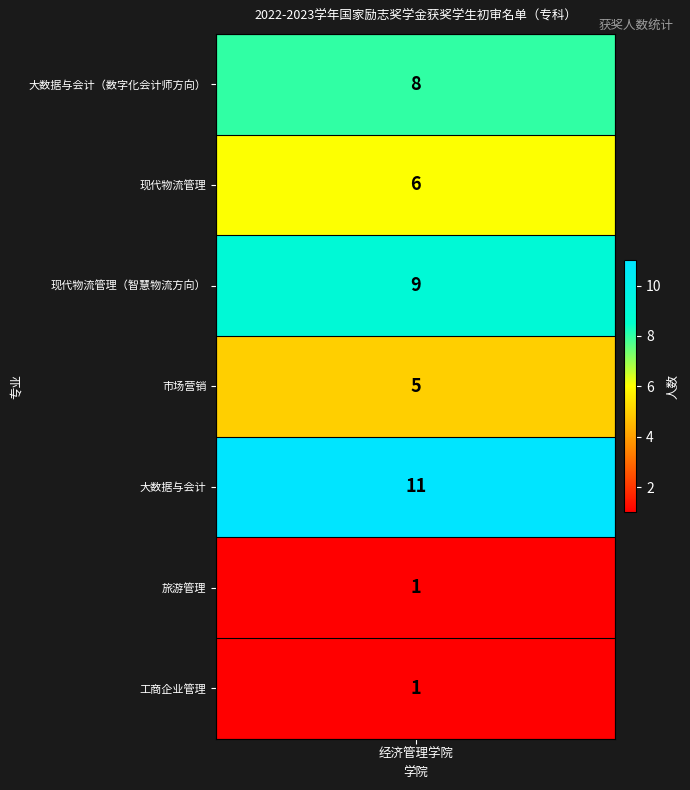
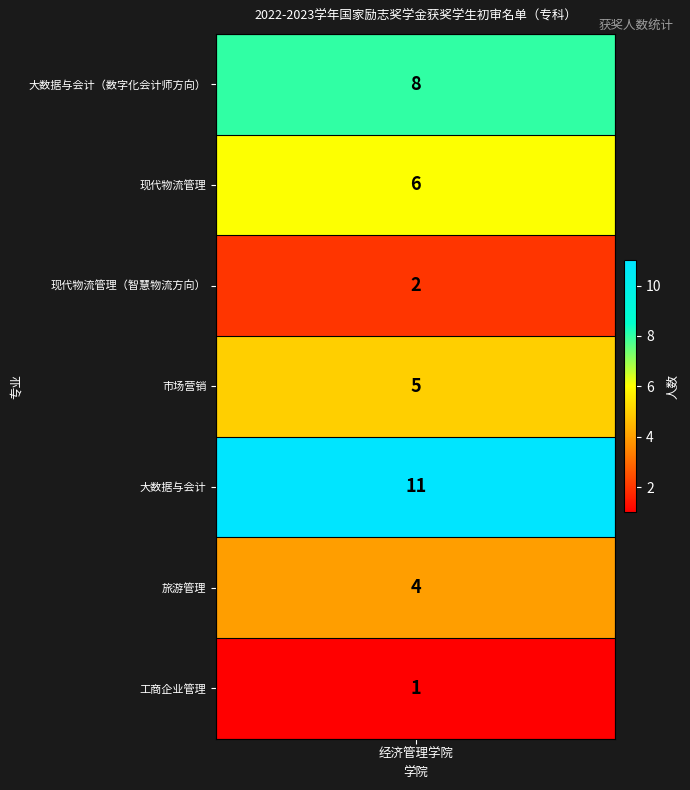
现代物流管理（智慧物流方向）, 经济管理学院: 9 -> 2
旅游管理, 经济管理学院: 1 -> 4
